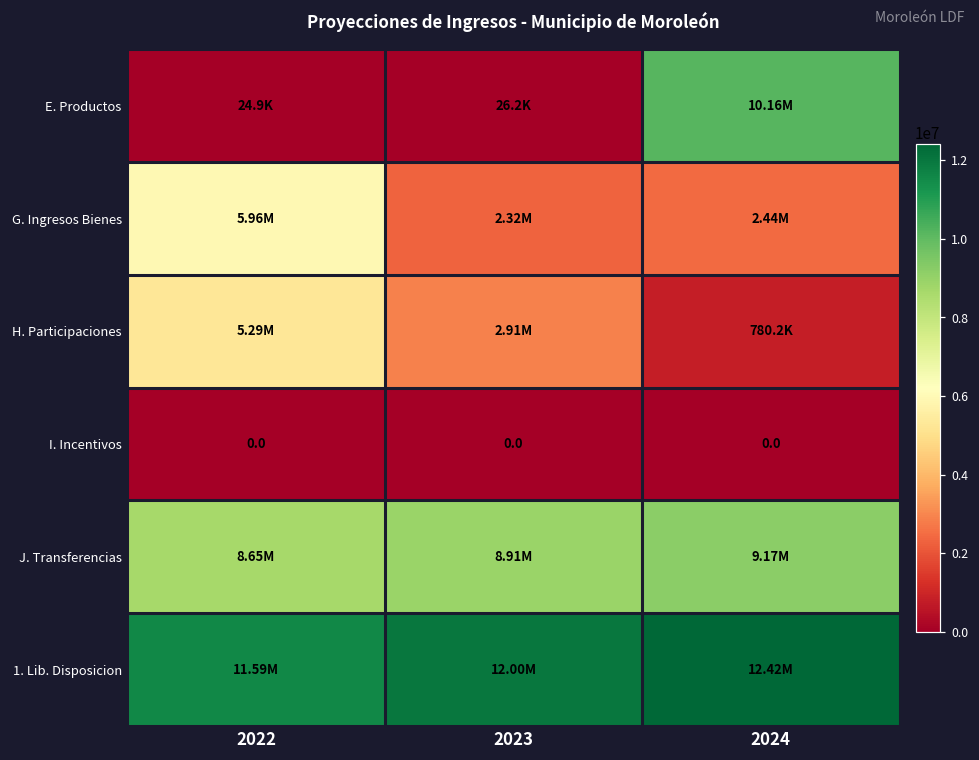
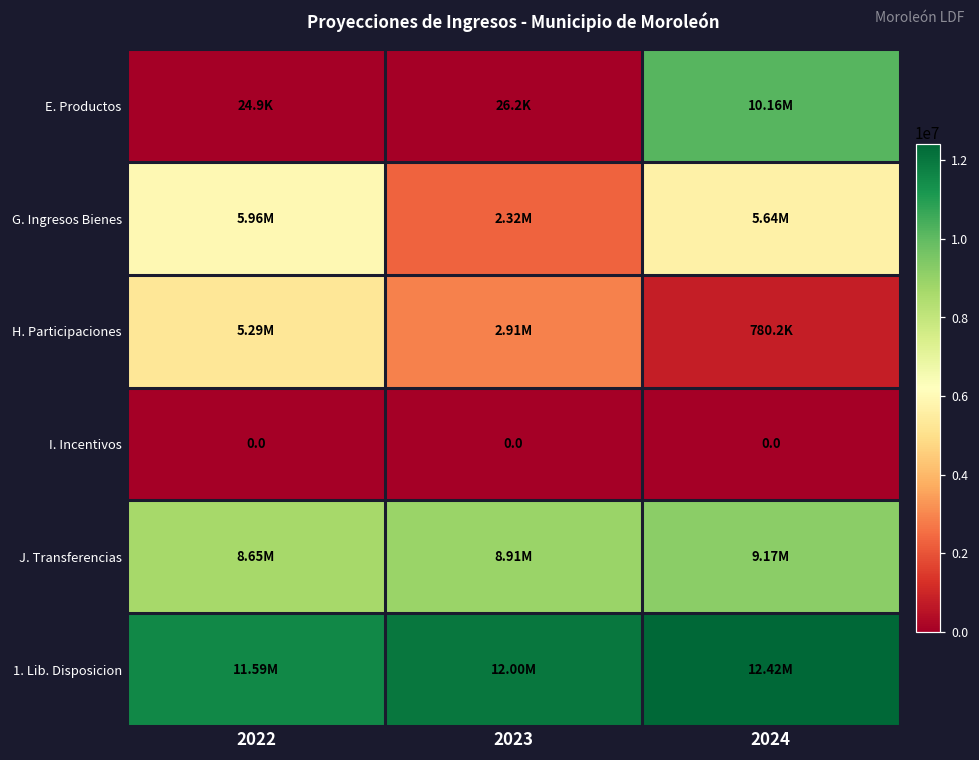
G. Ingresos Bienes, 2024: 2.44M -> 5.64M
